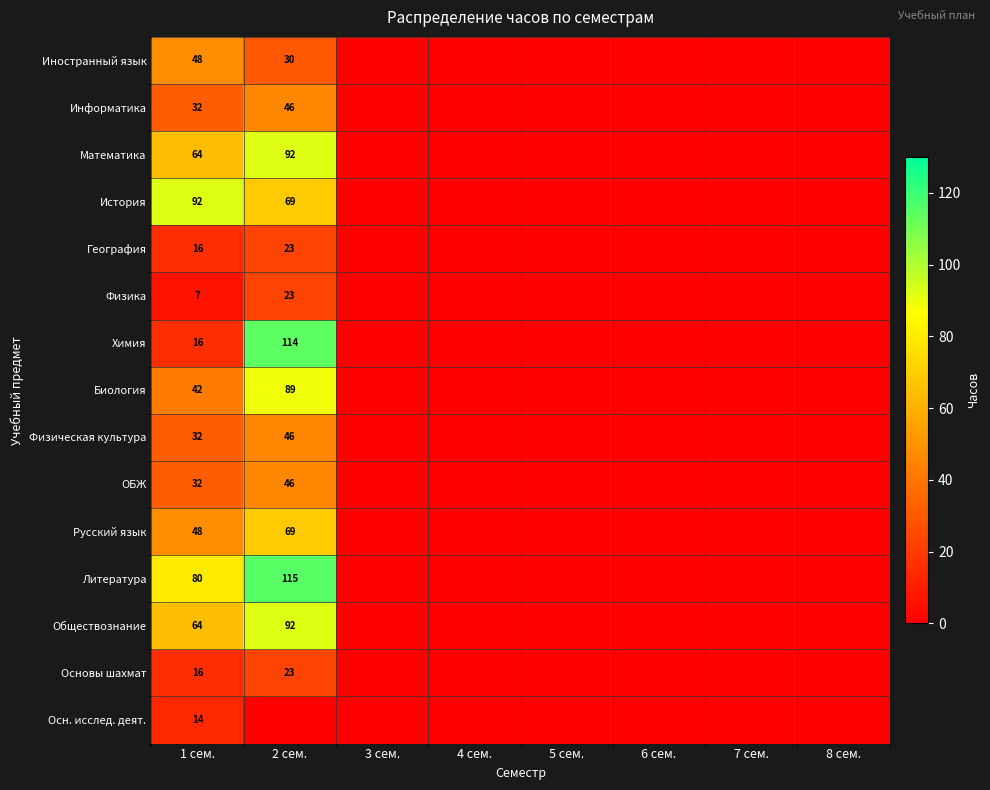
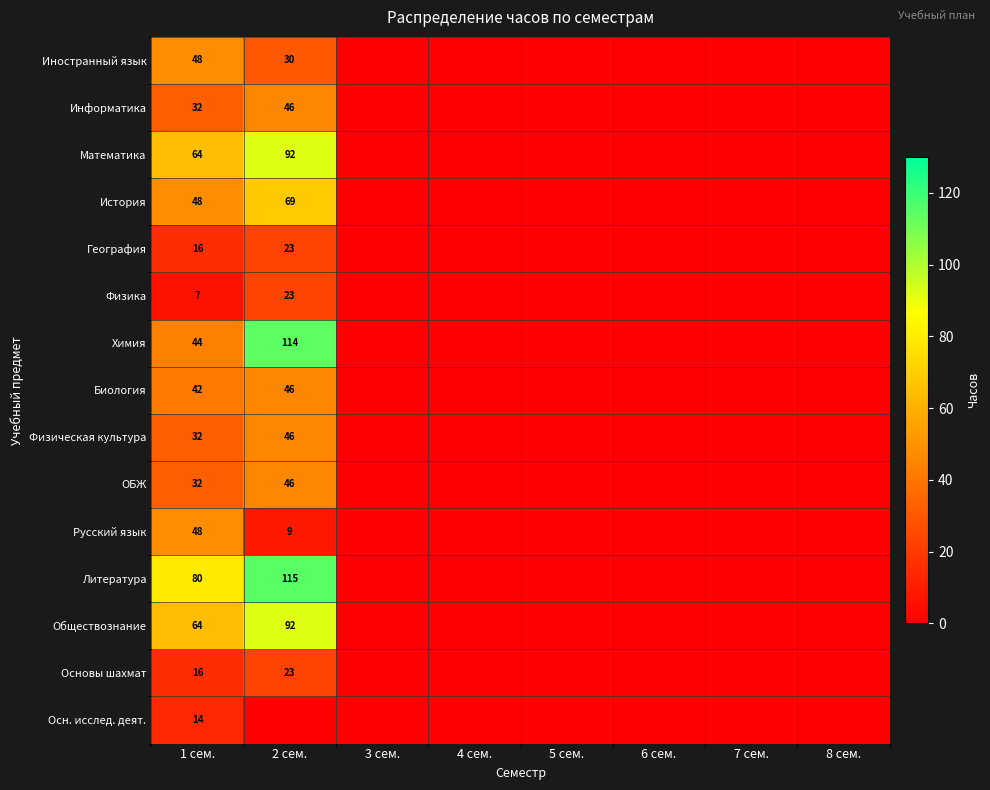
История, 1 сем.: 92 -> 48
Химия, 1 сем.: 16 -> 44
Биология, 2 сем.: 89 -> 46
Русский язык, 2 сем.: 69 -> 9
